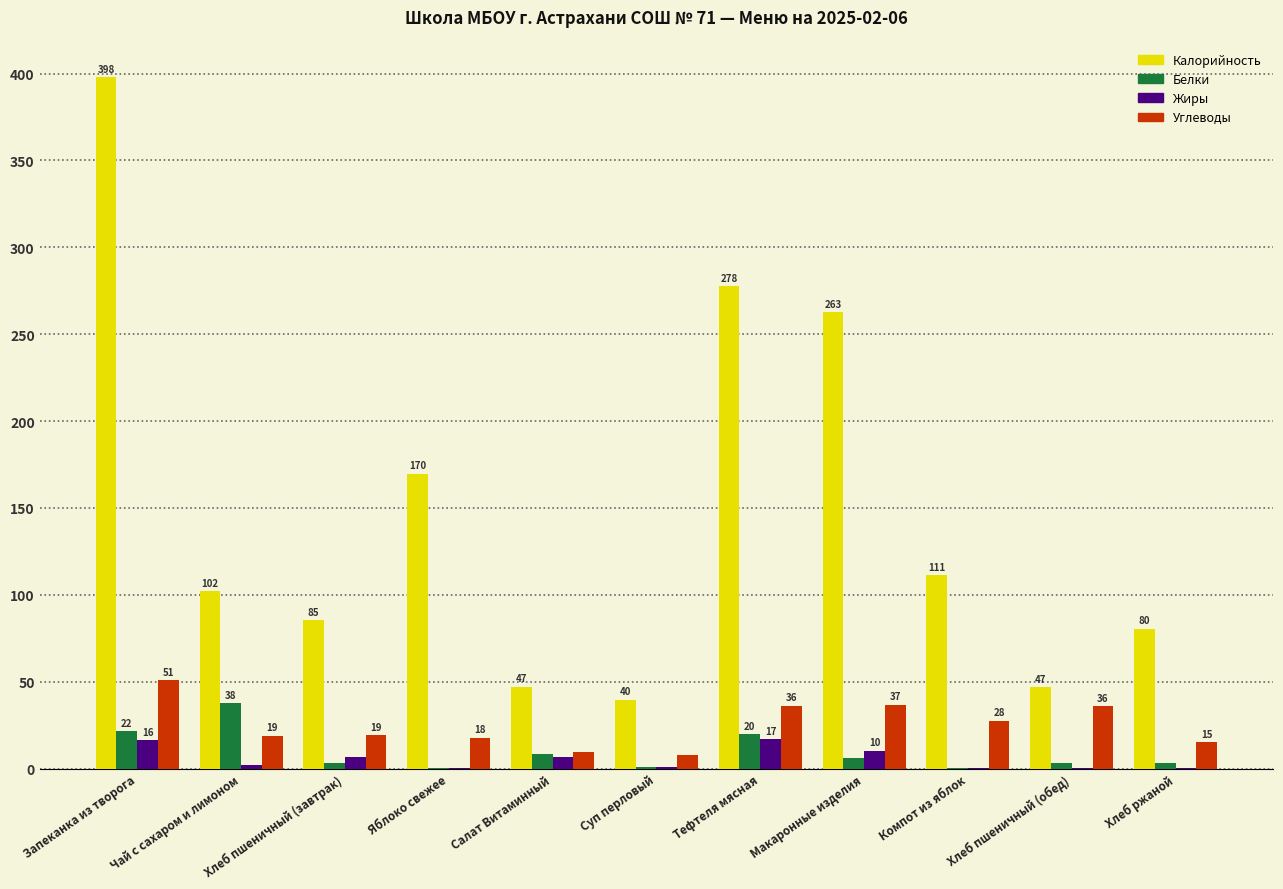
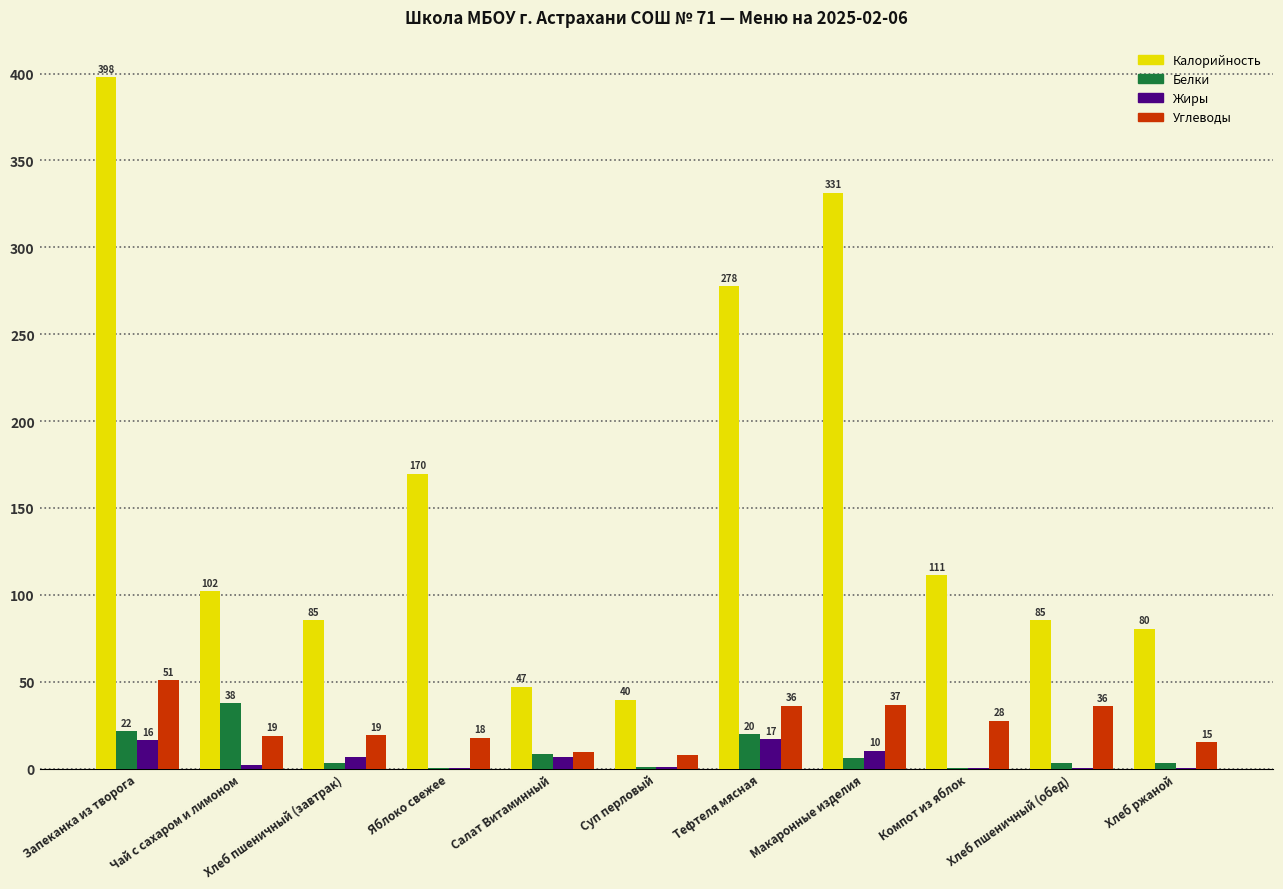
Калорийность, Макаронные изделия: 263 -> 331
Калорийность, Хлеб пшеничный (обед): 47 -> 85
